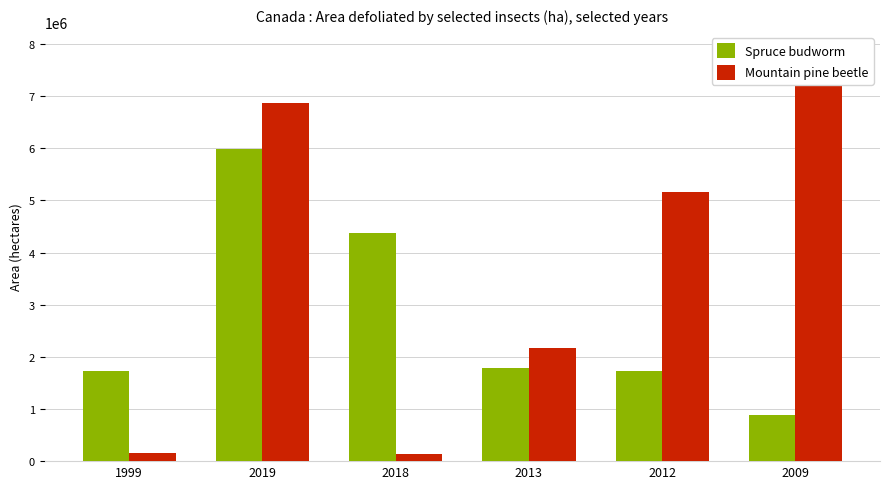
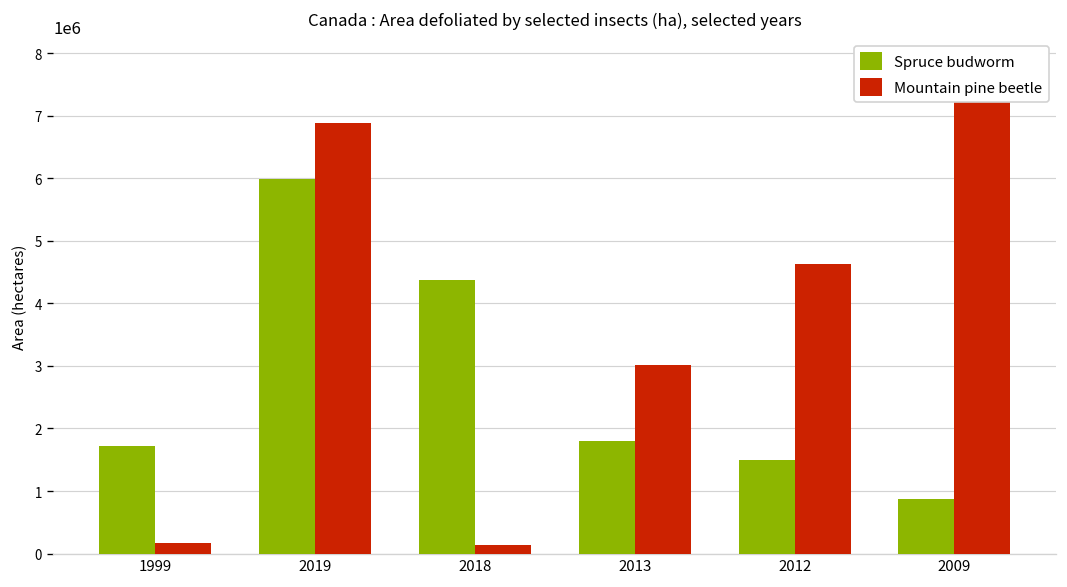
Mountain pine beetle, 2013: 2200000 -> 3000000
Spruce budworm, 2012: 1700000 -> 1500000
Mountain pine beetle, 2012: 5200000 -> 4600000
